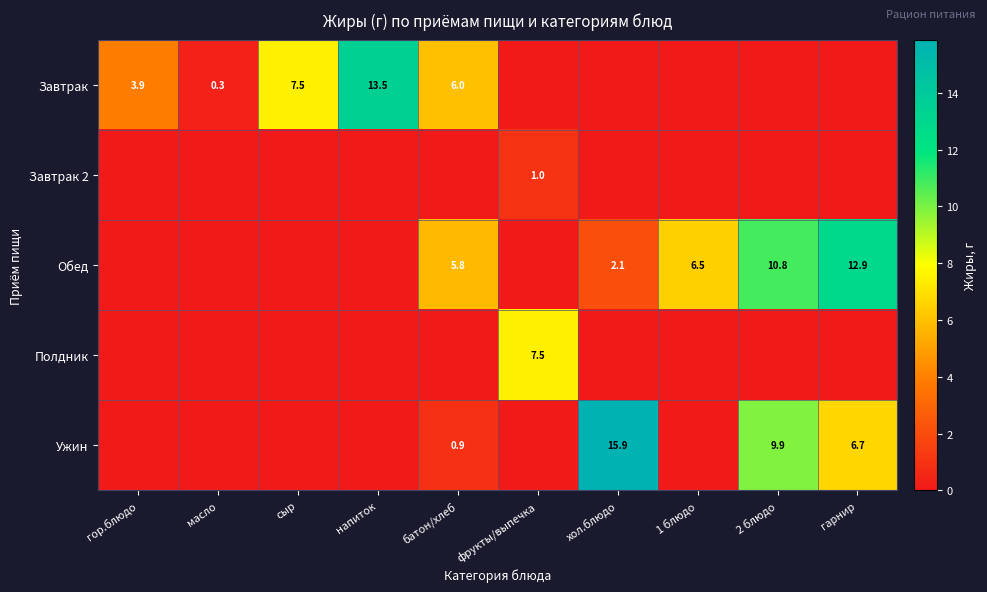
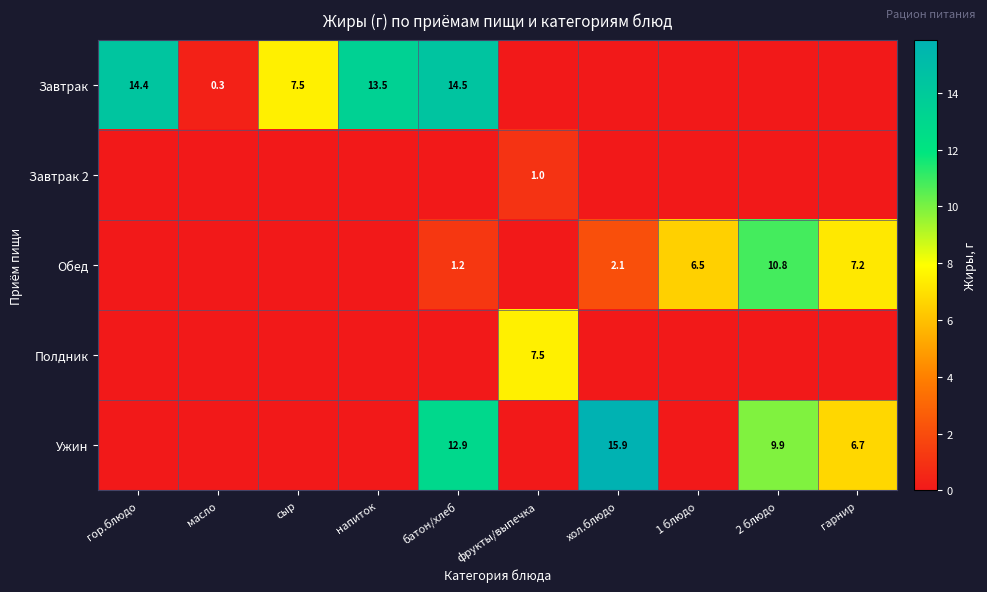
Завтрак, гор.блюдо: 3.9 -> 14.4
Завтрак, батон/хлеб: 6.0 -> 14.5
Обед, батон/хлеб: 5.8 -> 1.2
Обед, гарнир: 12.9 -> 7.2
Ужин, батон/хлеб: 0.9 -> 12.9
